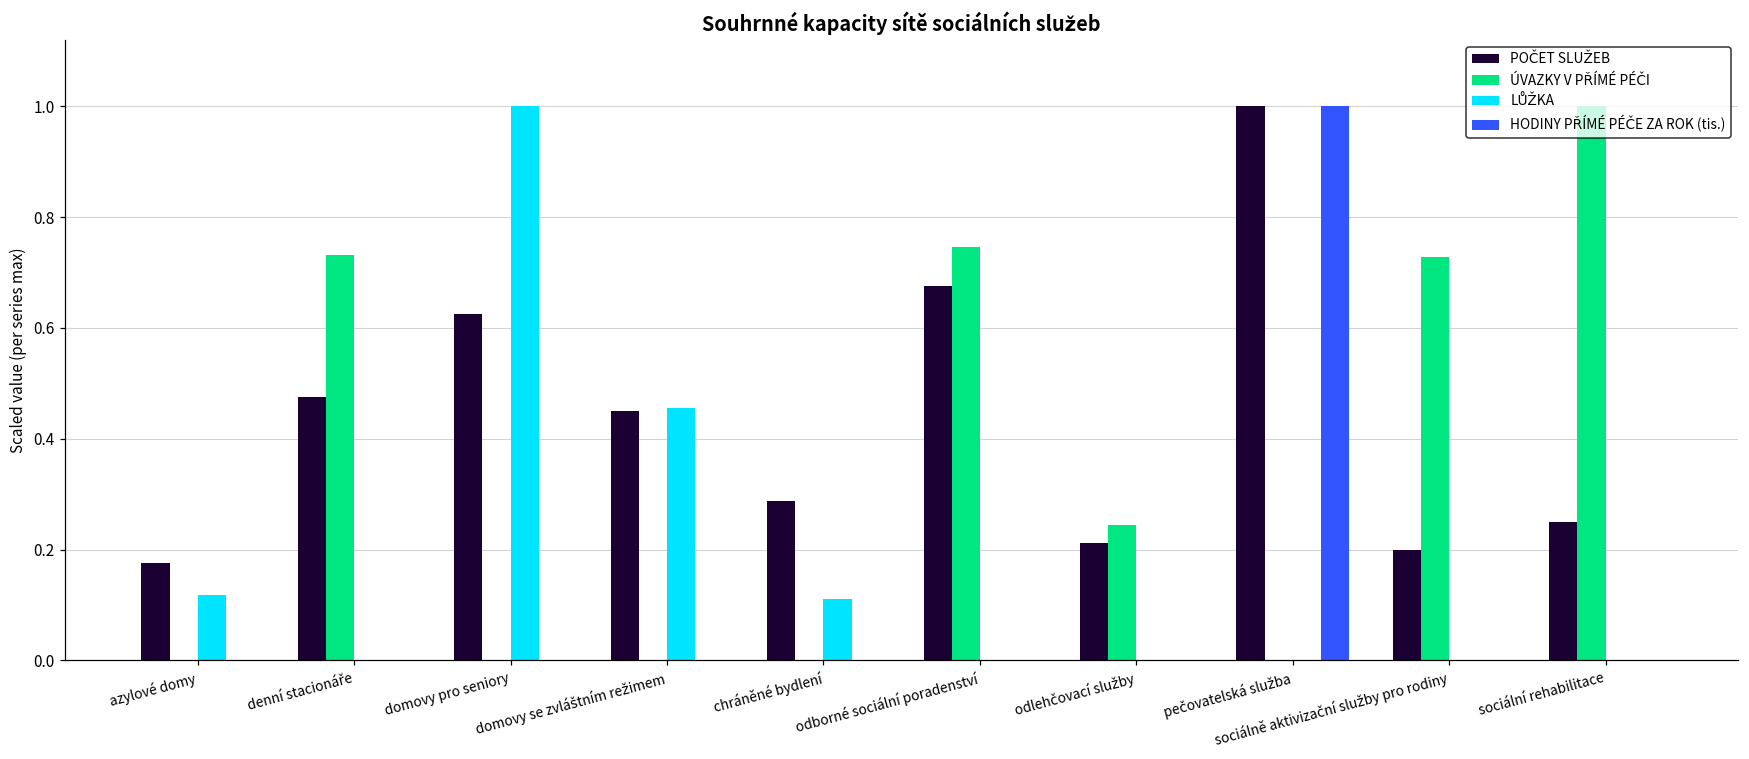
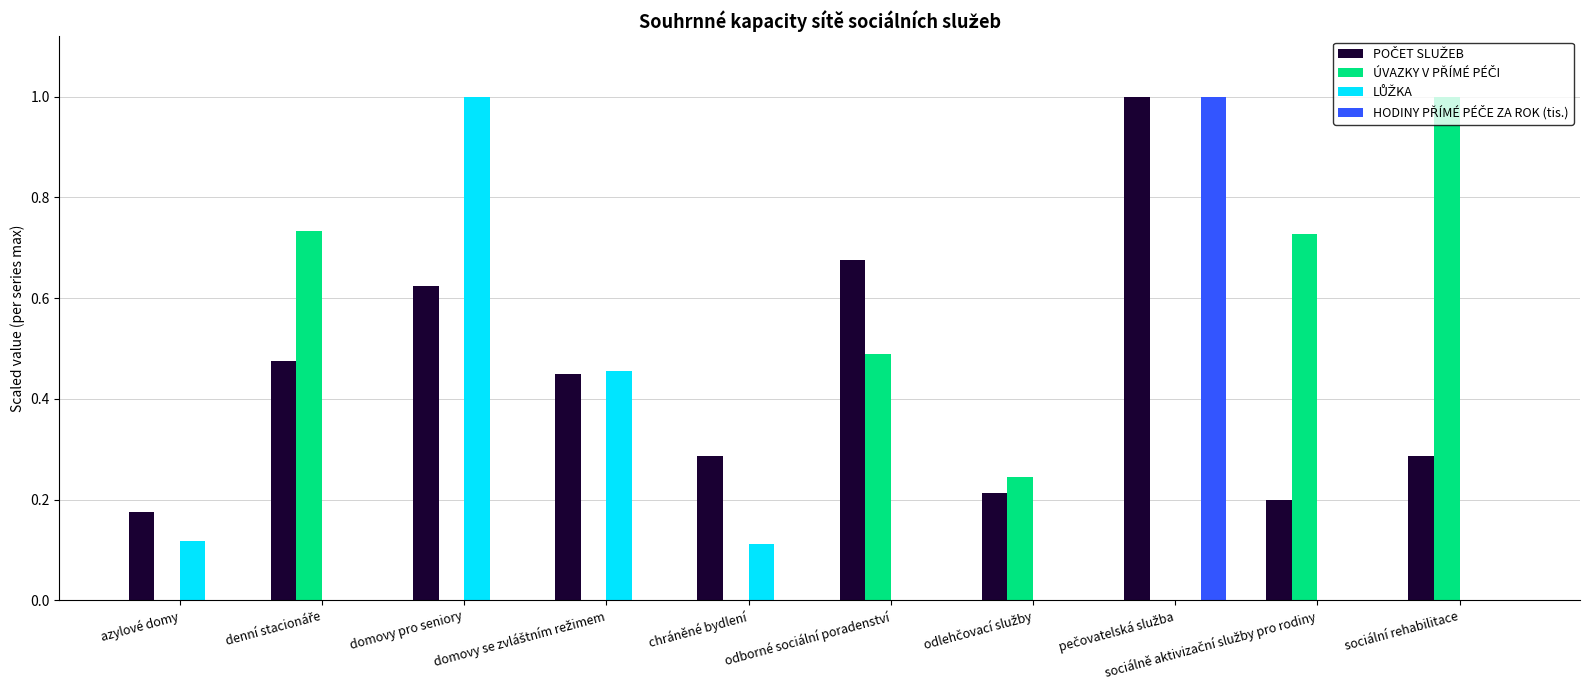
ÚVAZKY V PŘÍMÉ PÉČI, odborné sociální poradenství: 0.75 -> 0.49
POČET SLUŽEB, sociální rehabilitace: 0.25 -> 0.29
